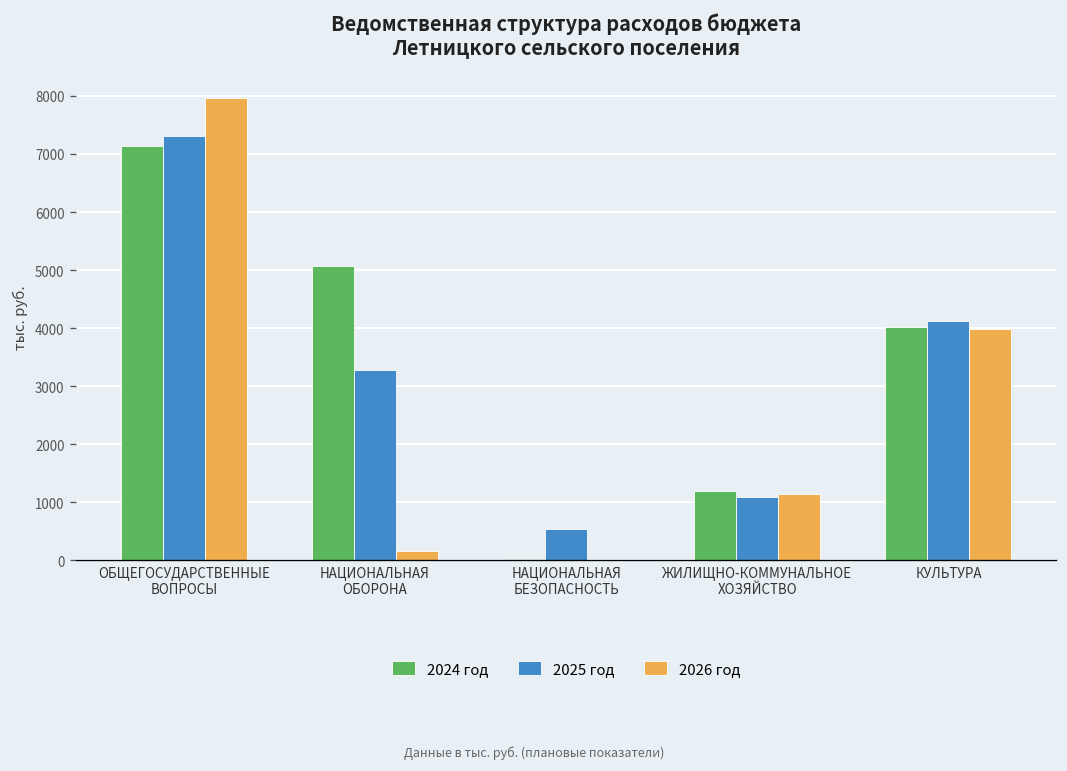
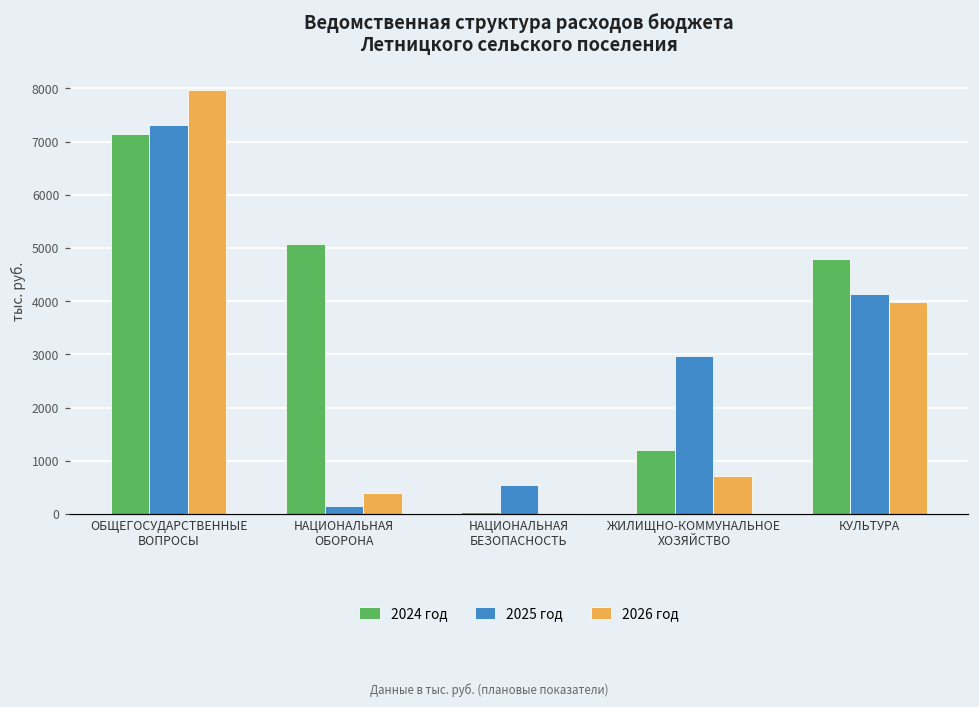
2025 год, НАЦИОНАЛЬНАЯ ОБОРОНА: 3300 -> 200
2026 год, НАЦИОНАЛЬНАЯ ОБОРОНА: 200 -> 400
2025 год, ЖИЛИЩНО-КОММУНАЛЬНОЕ ХОЗЯЙСТВО: 1100 -> 3000
2026 год, ЖИЛИЩНО-КОММУНАЛЬНОЕ ХОЗЯЙСТВО: 1200 -> 700
2024 год, КУЛЬТУРА: 4000 -> 4800
